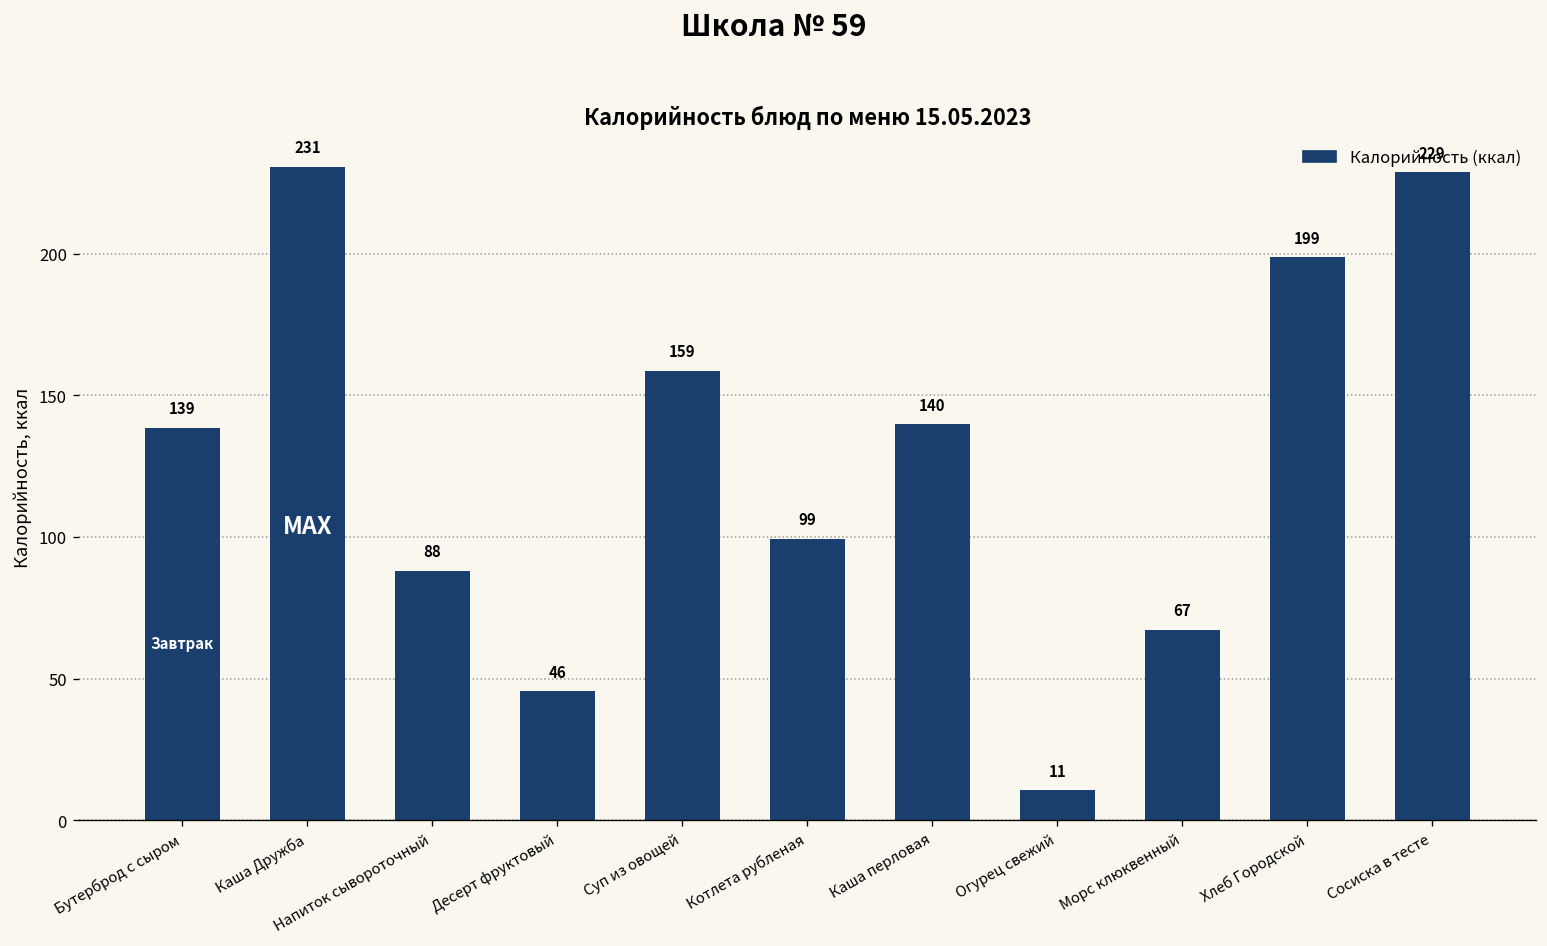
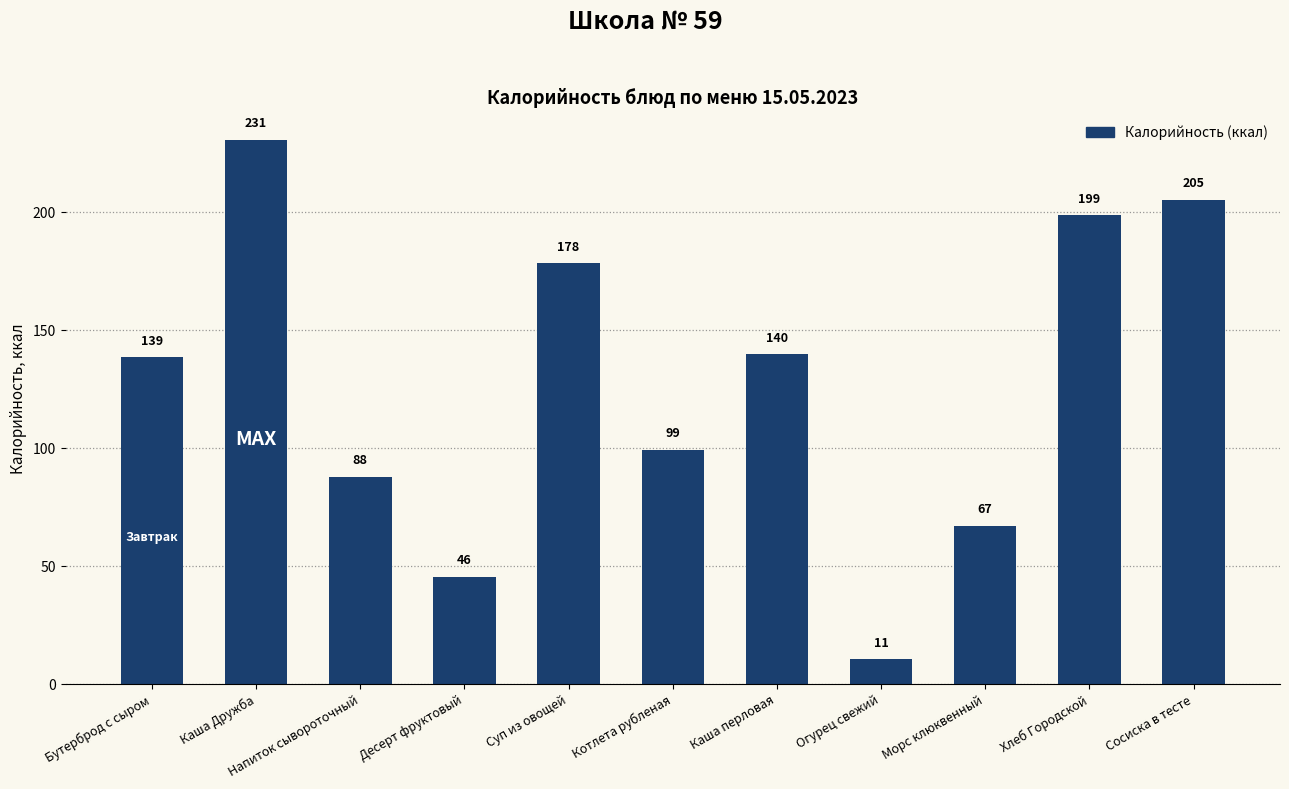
Суп из овощей: 159 -> 178
Сосиска в тесте: 229 -> 205
